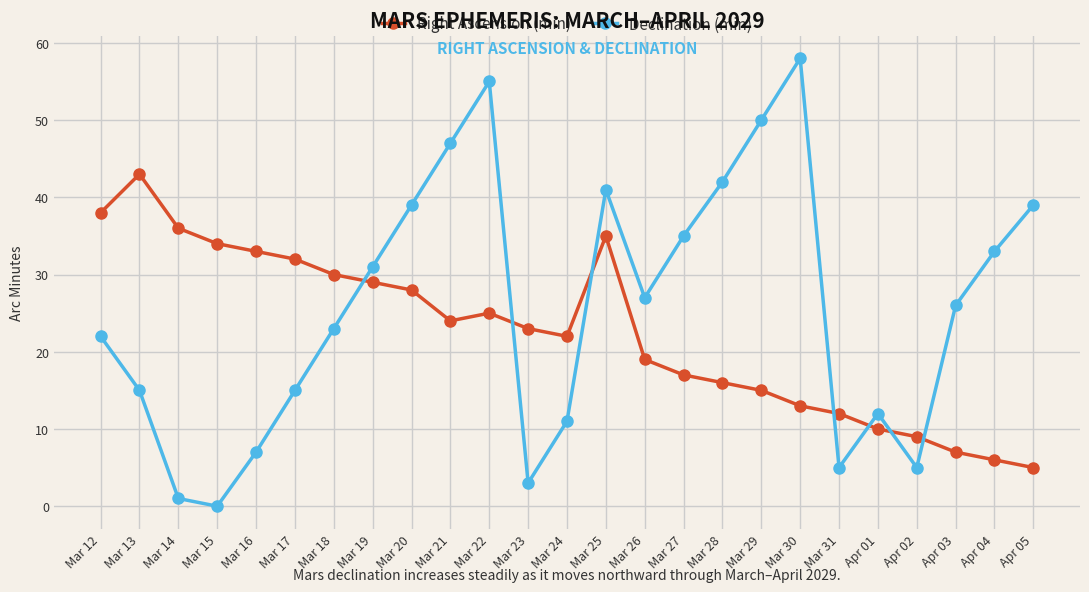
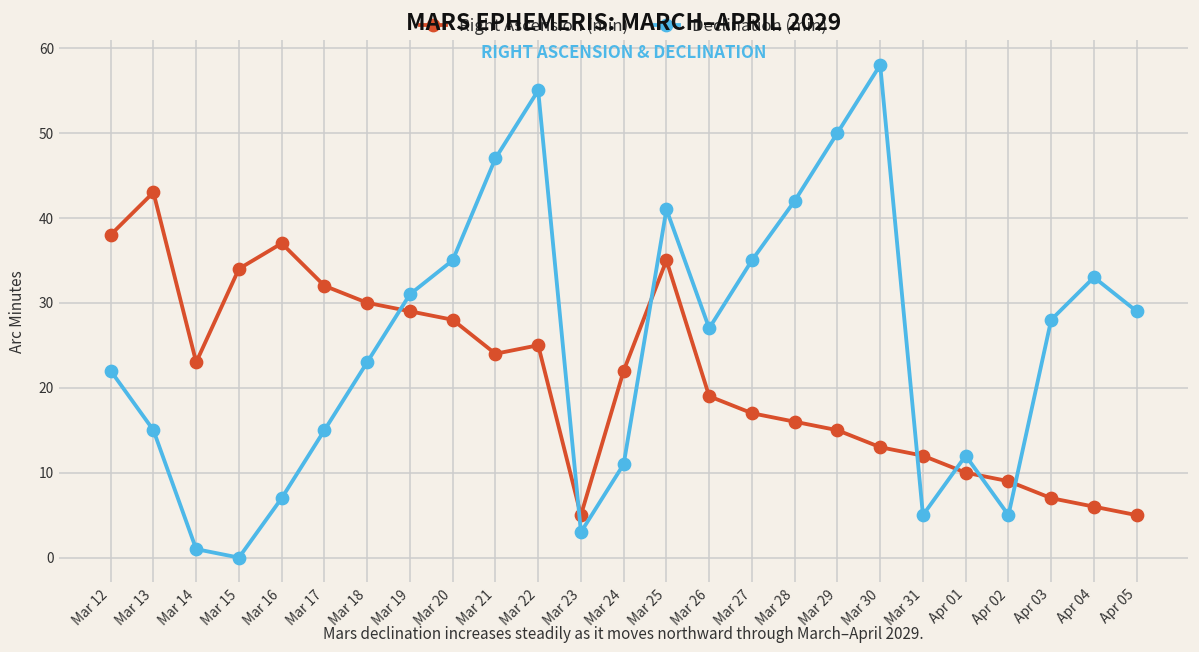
Right Ascension (min), Mar 14: 36 -> 23
Right Ascension (min), Mar 16: 33 -> 37
Declination (min), Mar 20: 39 -> 35
Right Ascension (min), Mar 23: 23 -> 5
Declination (min), Apr 03: 26 -> 28
Declination (min), Apr 05: 39 -> 29
